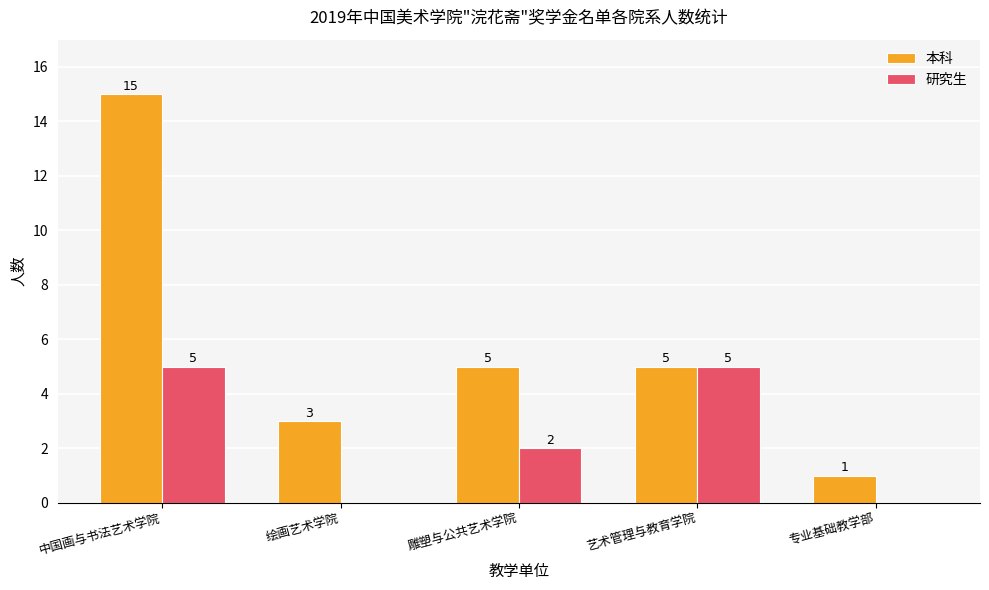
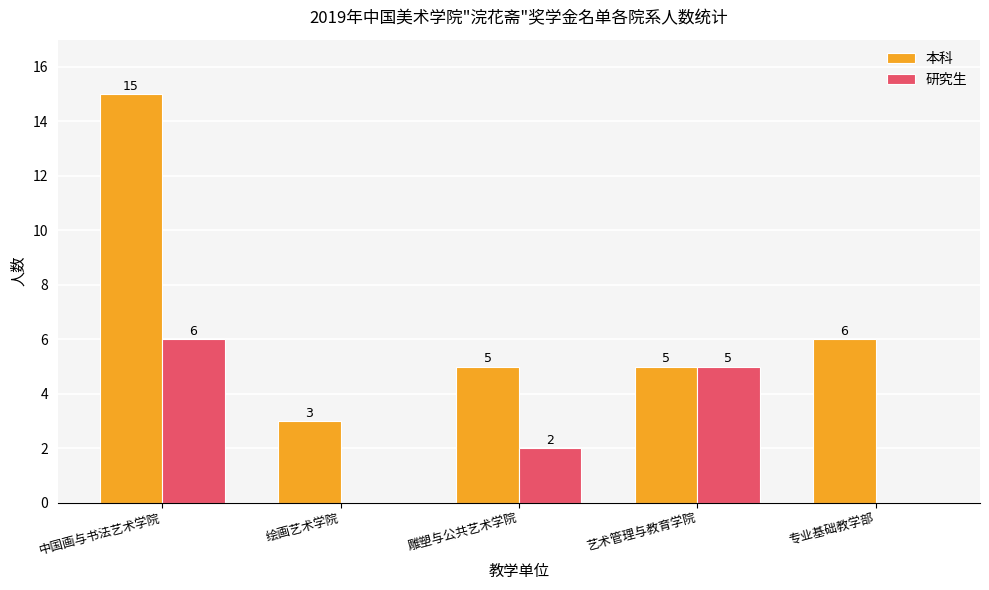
研究生, 中国画与书法艺术学院: 5 -> 6
本科, 专业基础教学部: 1 -> 6
